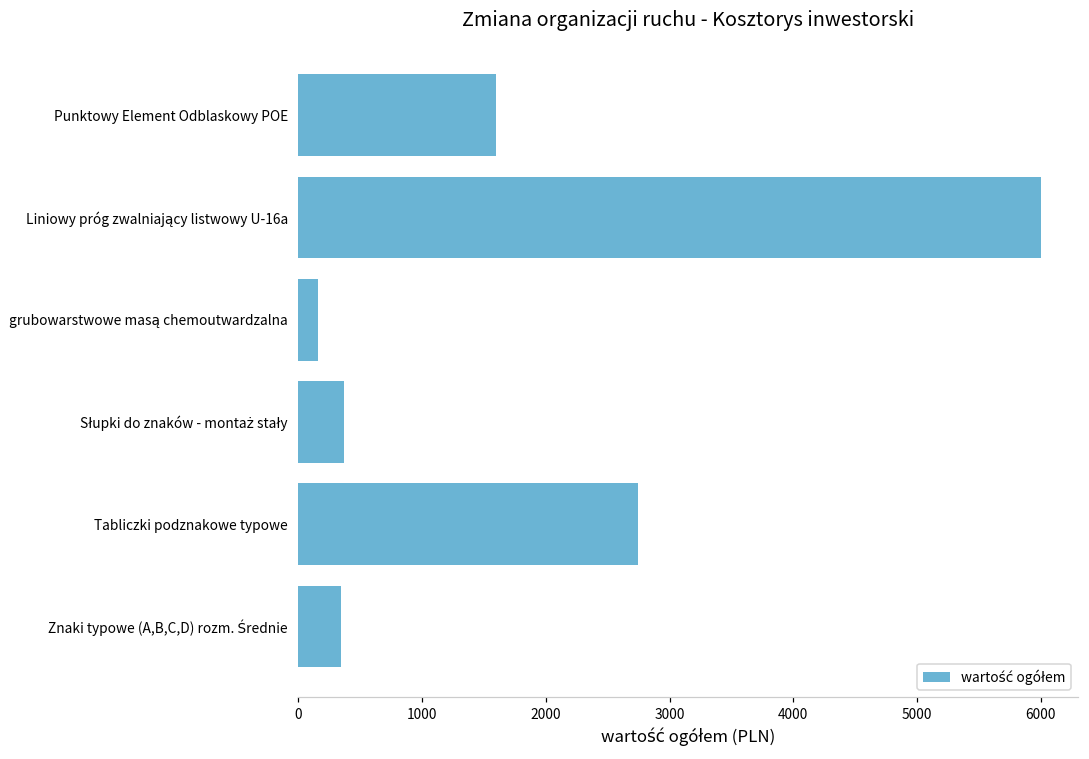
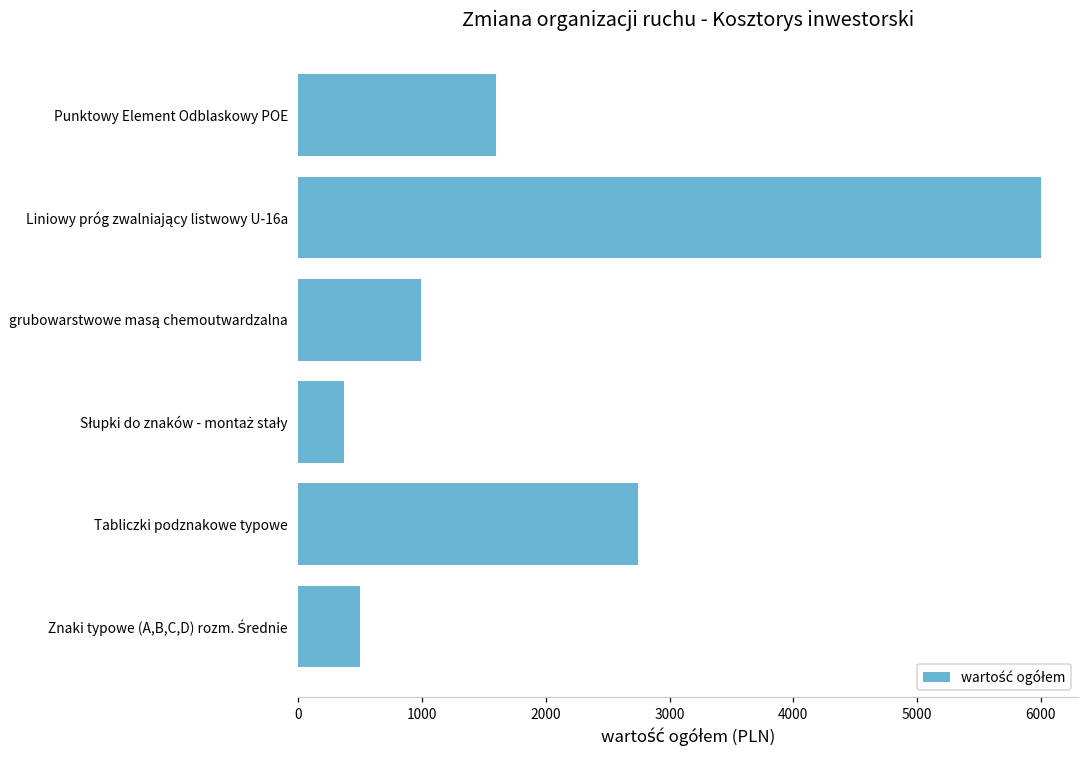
grubowarstwowe masą chemoutwardzalna: 160 -> 990
Znaki typowe (A,B,C,D) rozm. Średnie: 340 -> 500
